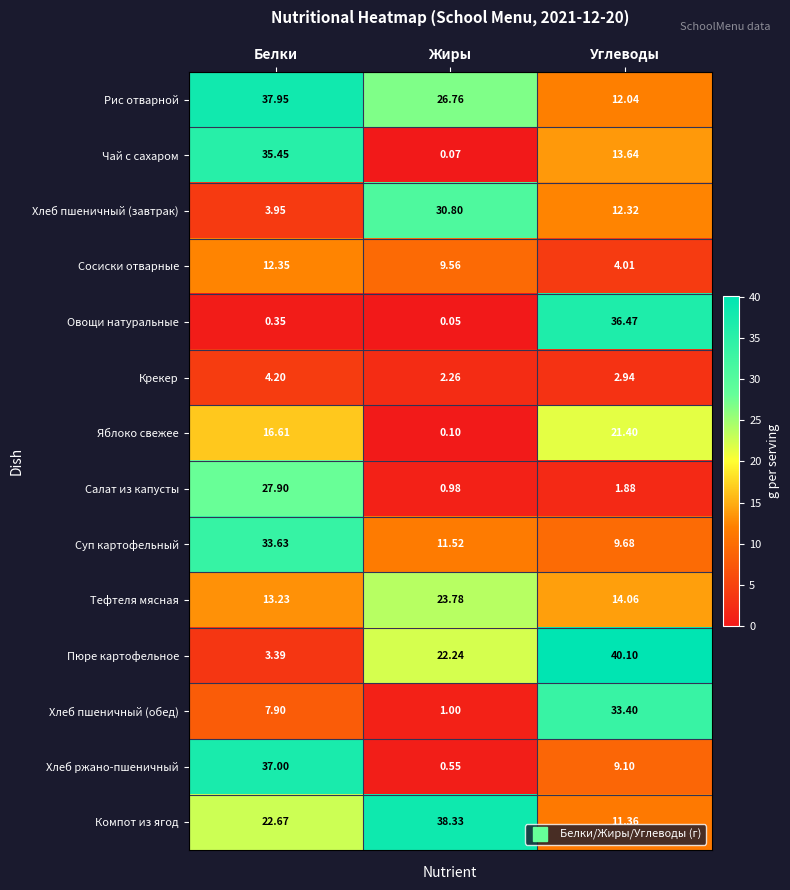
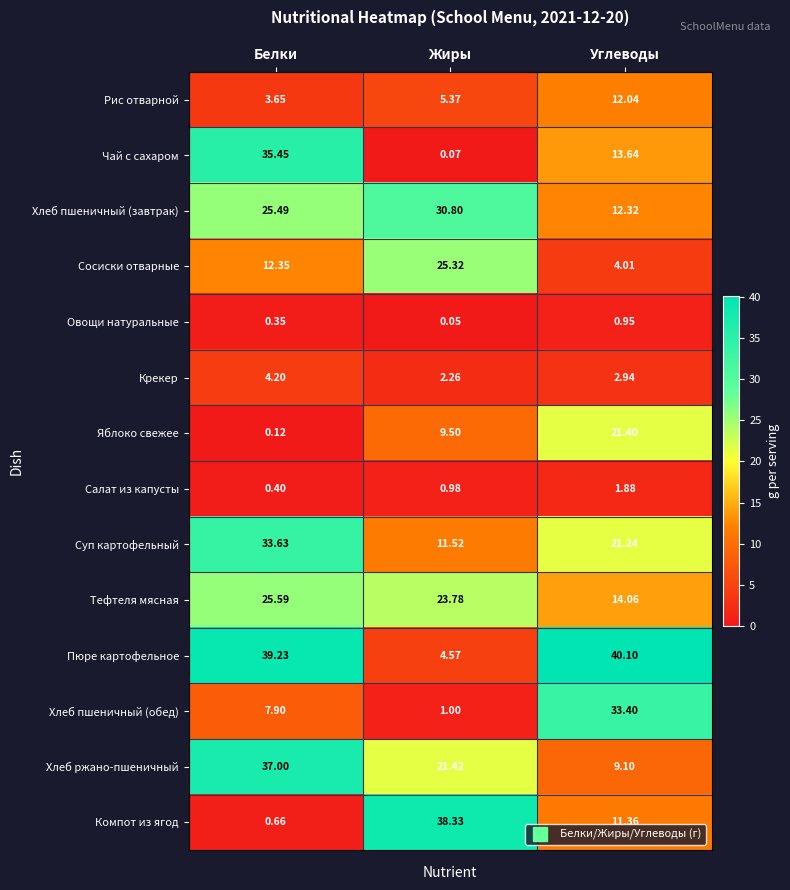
Рис отварной, Белки: 37.95 -> 3.65
Рис отварной, Жиры: 26.76 -> 5.37
Хлеб пшеничный (завтрак), Белки: 3.95 -> 25.49
Сосиски отварные, Жиры: 9.56 -> 25.32
Овощи натуральные, Углеводы: 36.47 -> 0.95
Яблоко свежее, Белки: 16.61 -> 0.12
Яблоко свежее, Жиры: 0.10 -> 9.50
Салат из капусты, Белки: 27.90 -> 0.40
Суп картофельный, Углеводы: 9.68 -> 21.24
Тефтеля мясная, Белки: 13.23 -> 25.59
Пюре картофельное, Белки: 3.39 -> 39.23
Пюре картофельное, Жиры: 22.24 -> 4.57
Хлеб ржано-пшеничный, Жиры: 0.55 -> 21.42
Компот из ягод, Белки: 22.67 -> 0.66
